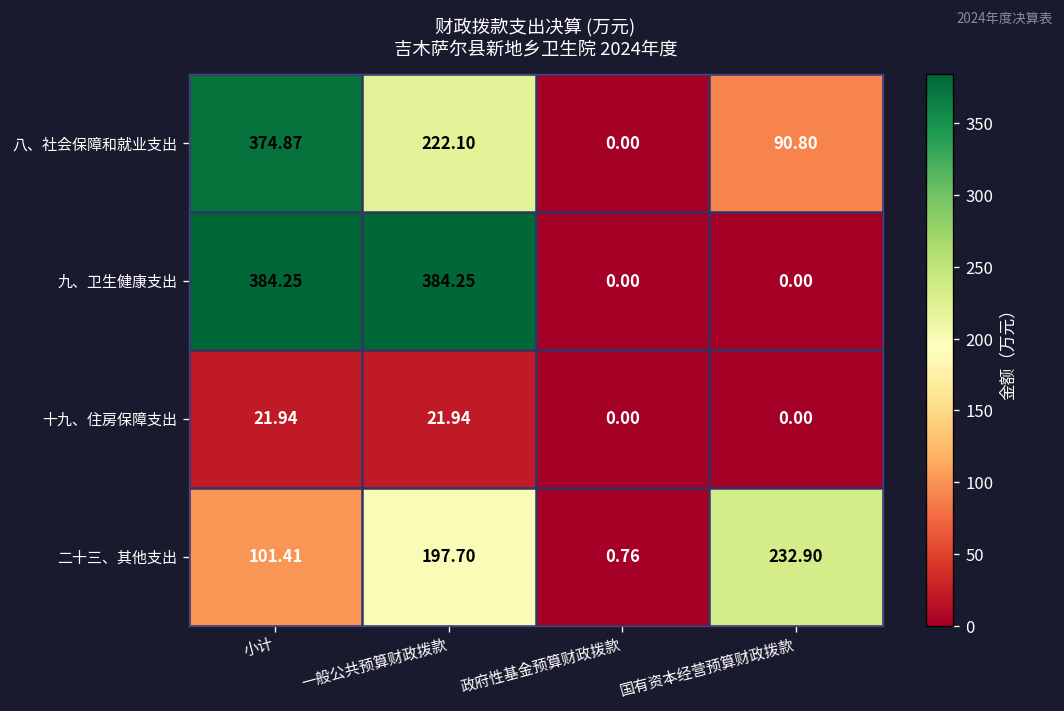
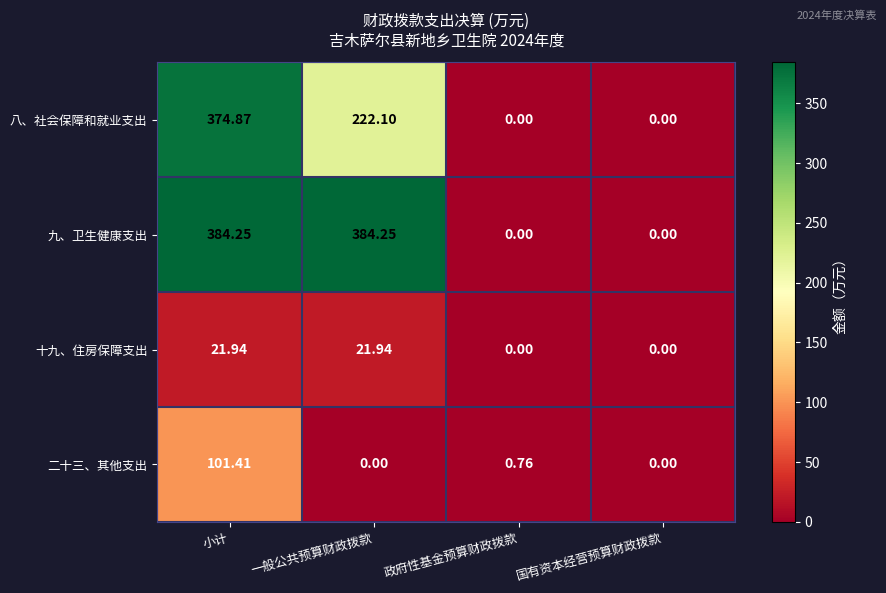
八、社会保障和就业支出, 国有资本经营预算财政拨款: 90.80 -> 0.00
二十三、其他支出, 一般公共预算财政拨款: 197.70 -> 0.00
二十三、其他支出, 国有资本经营预算财政拨款: 232.90 -> 0.00
